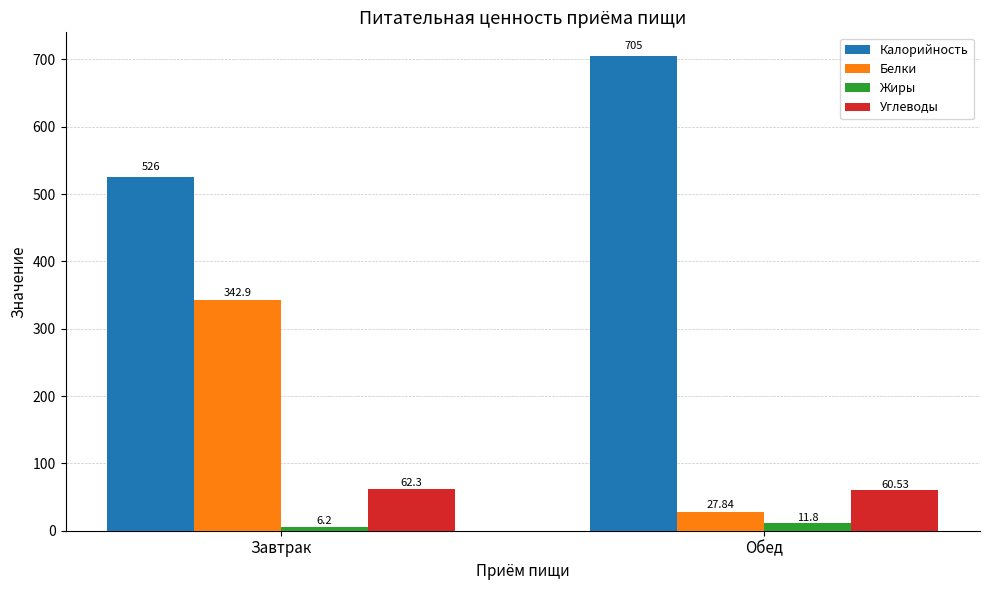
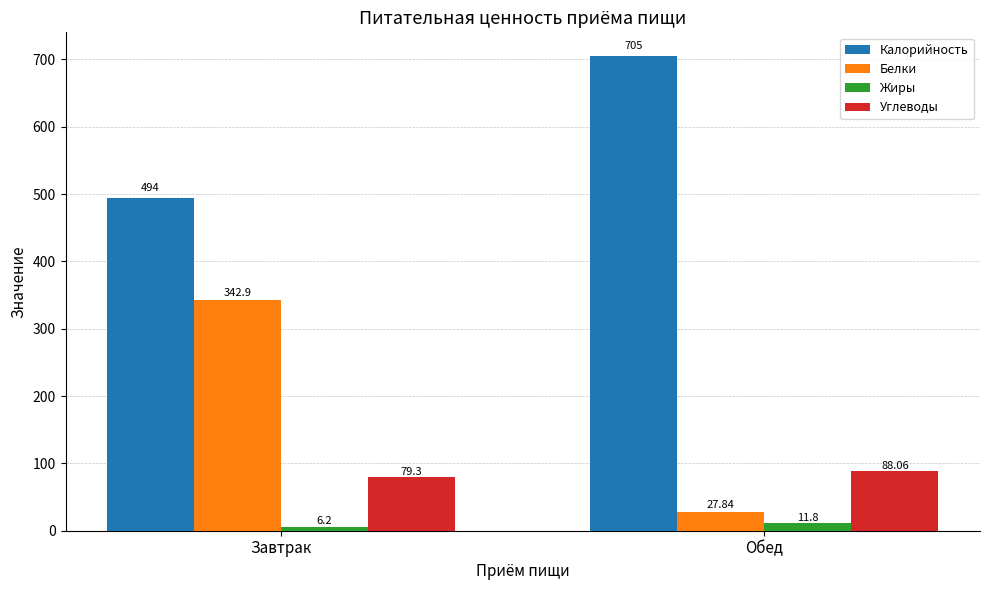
Калорийность, Завтрак: 526 -> 494
Углеводы, Завтрак: 62.3 -> 79.3
Углеводы, Обед: 60.53 -> 88.06
